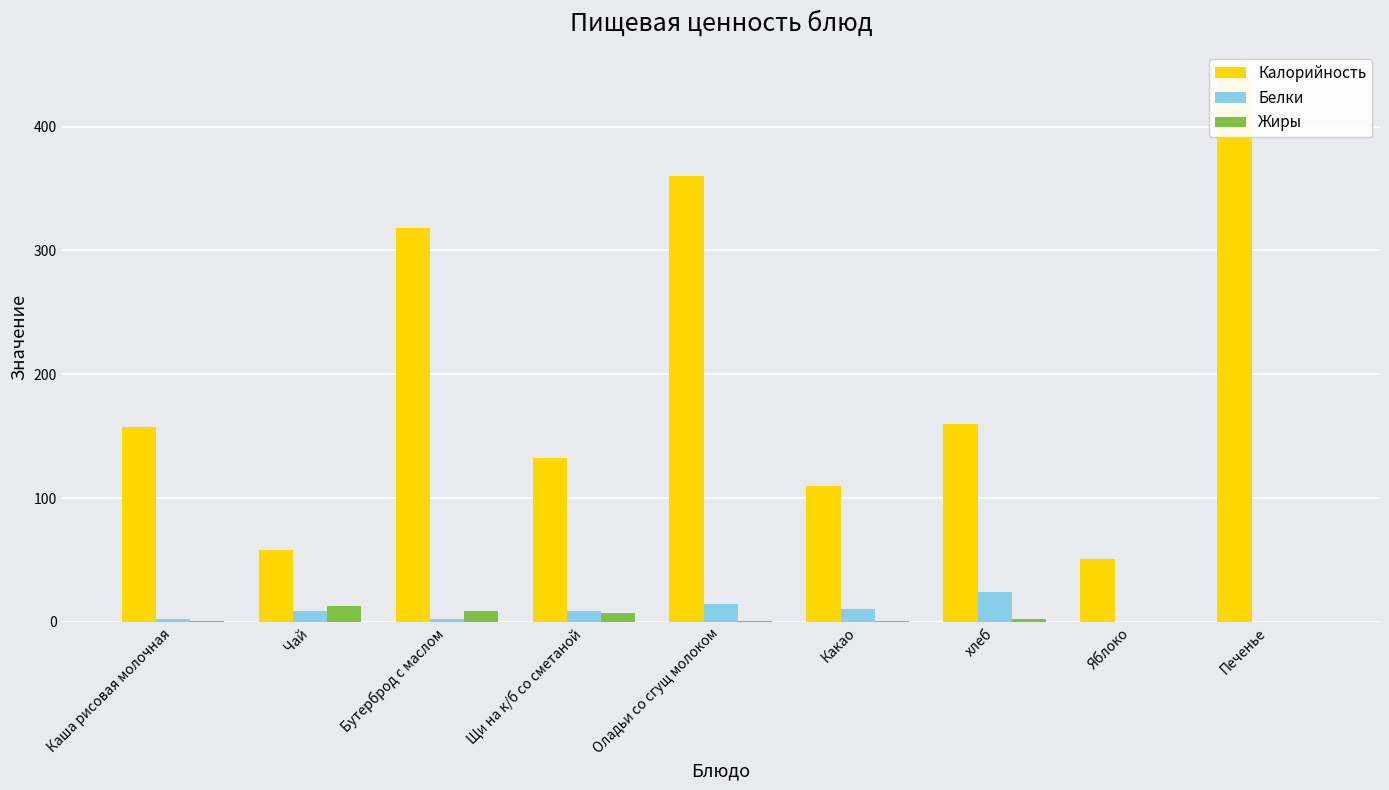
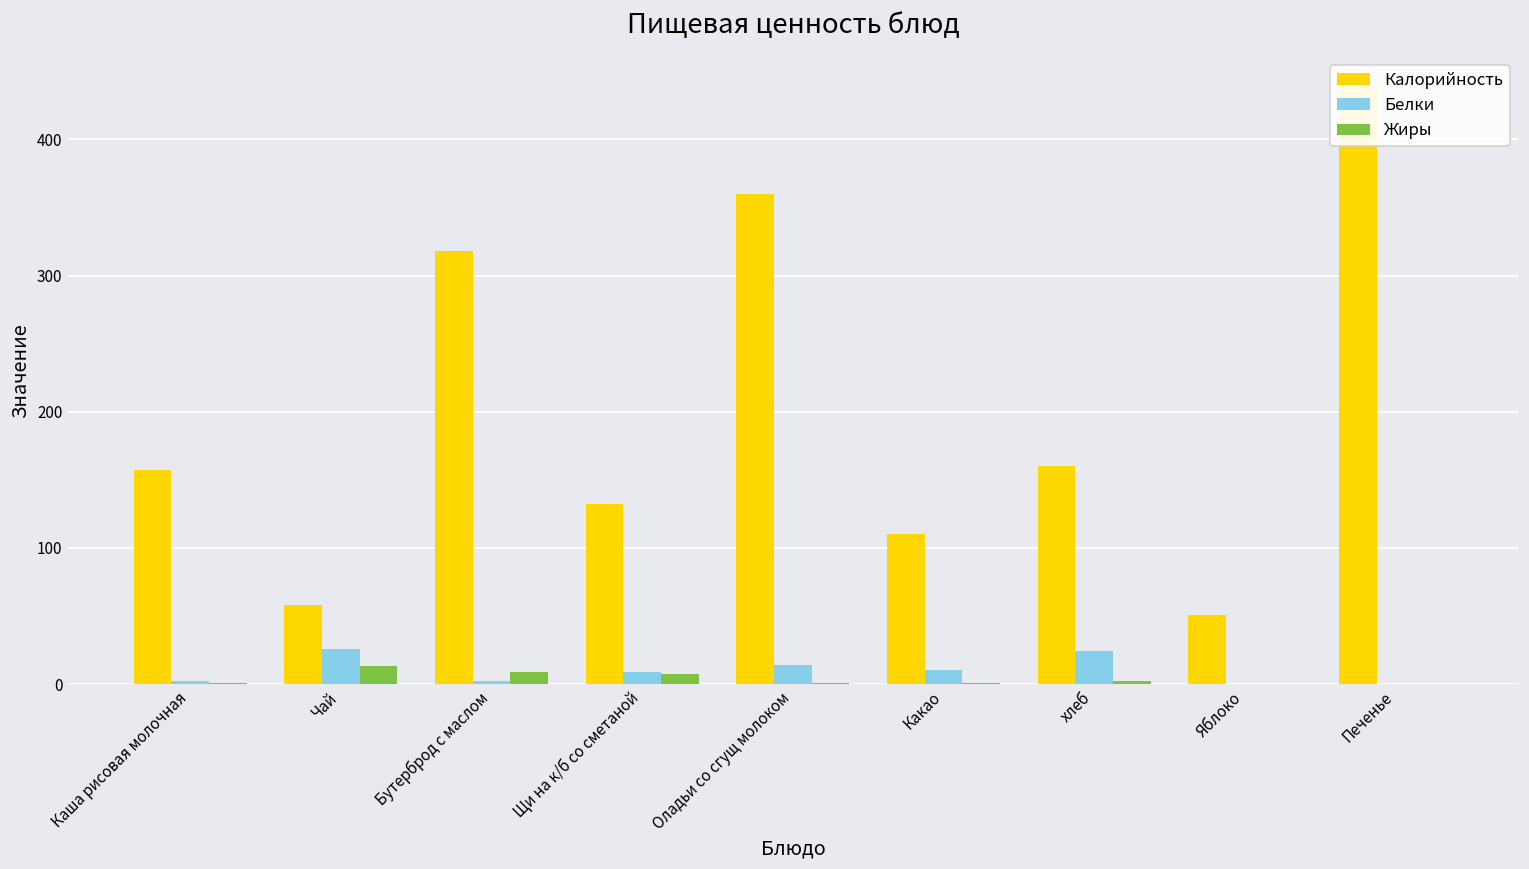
Белки, Чай: 9 -> 26
